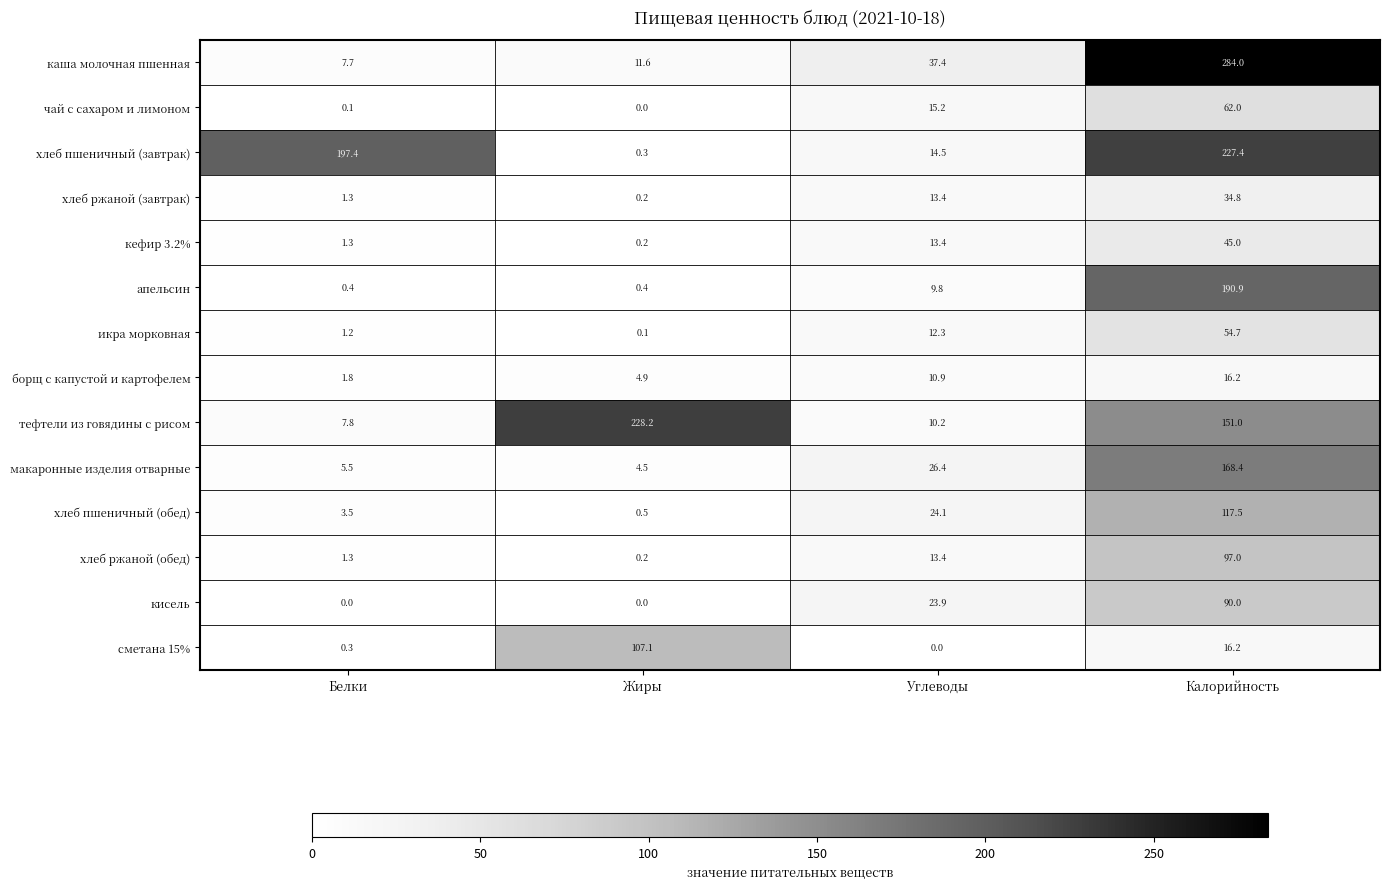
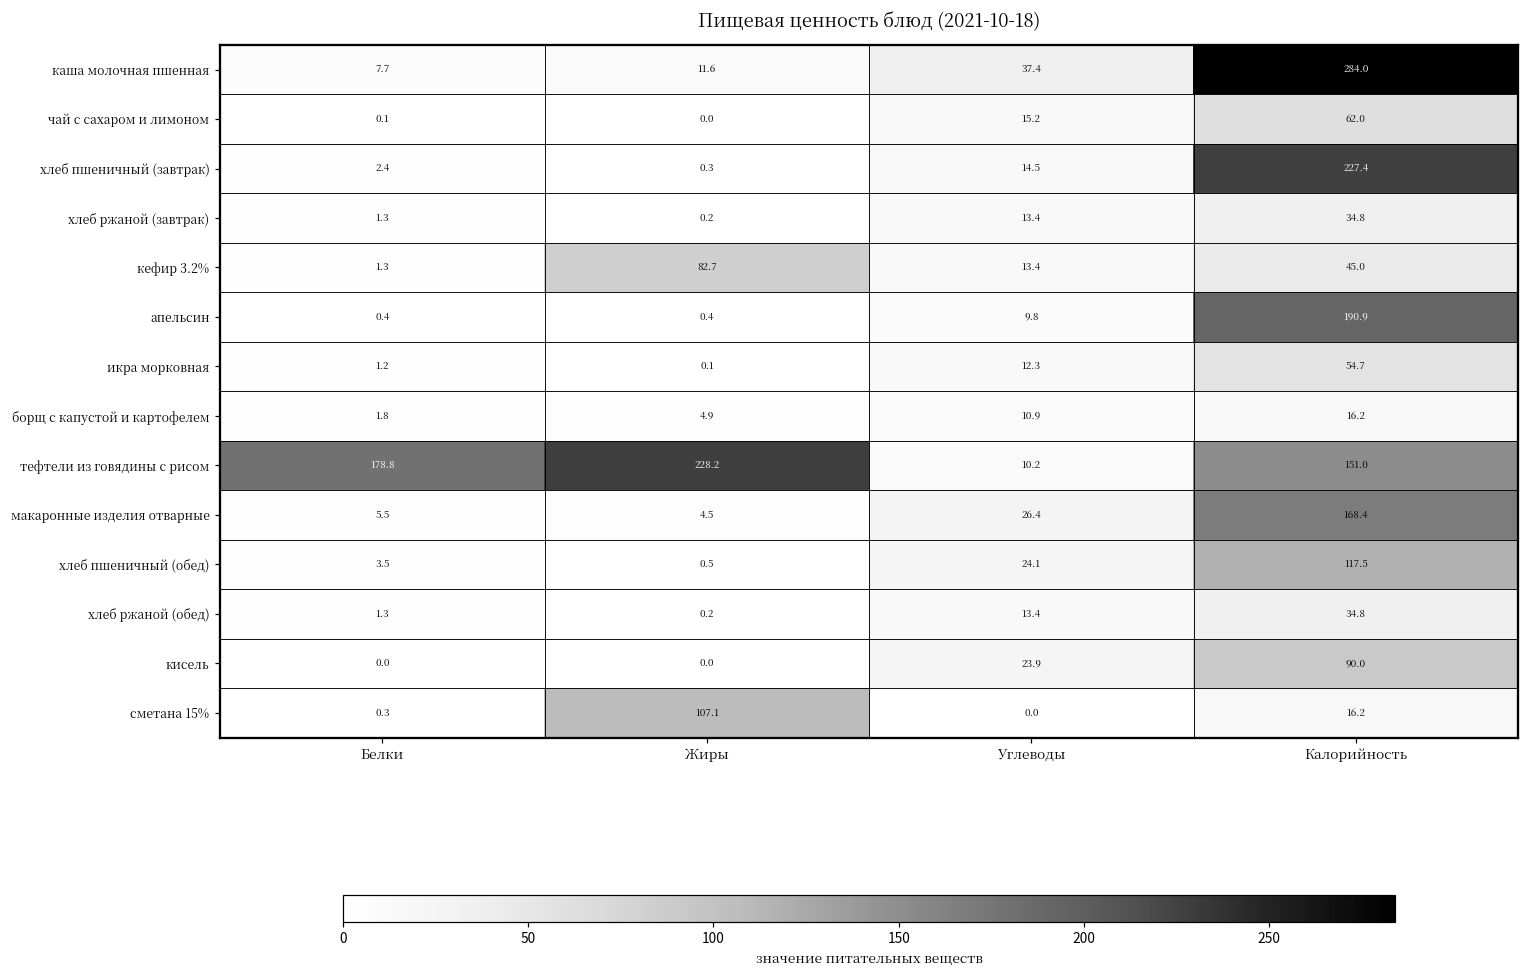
хлеб пшеничный (завтрак), Белки: 197.4 -> 2.4
кефир 3.2%, Жиры: 0.2 -> 82.7
тефтели из говядины с рисом, Белки: 7.8 -> 178.8
хлеб ржаной (обед), Калорийность: 97.0 -> 34.8
